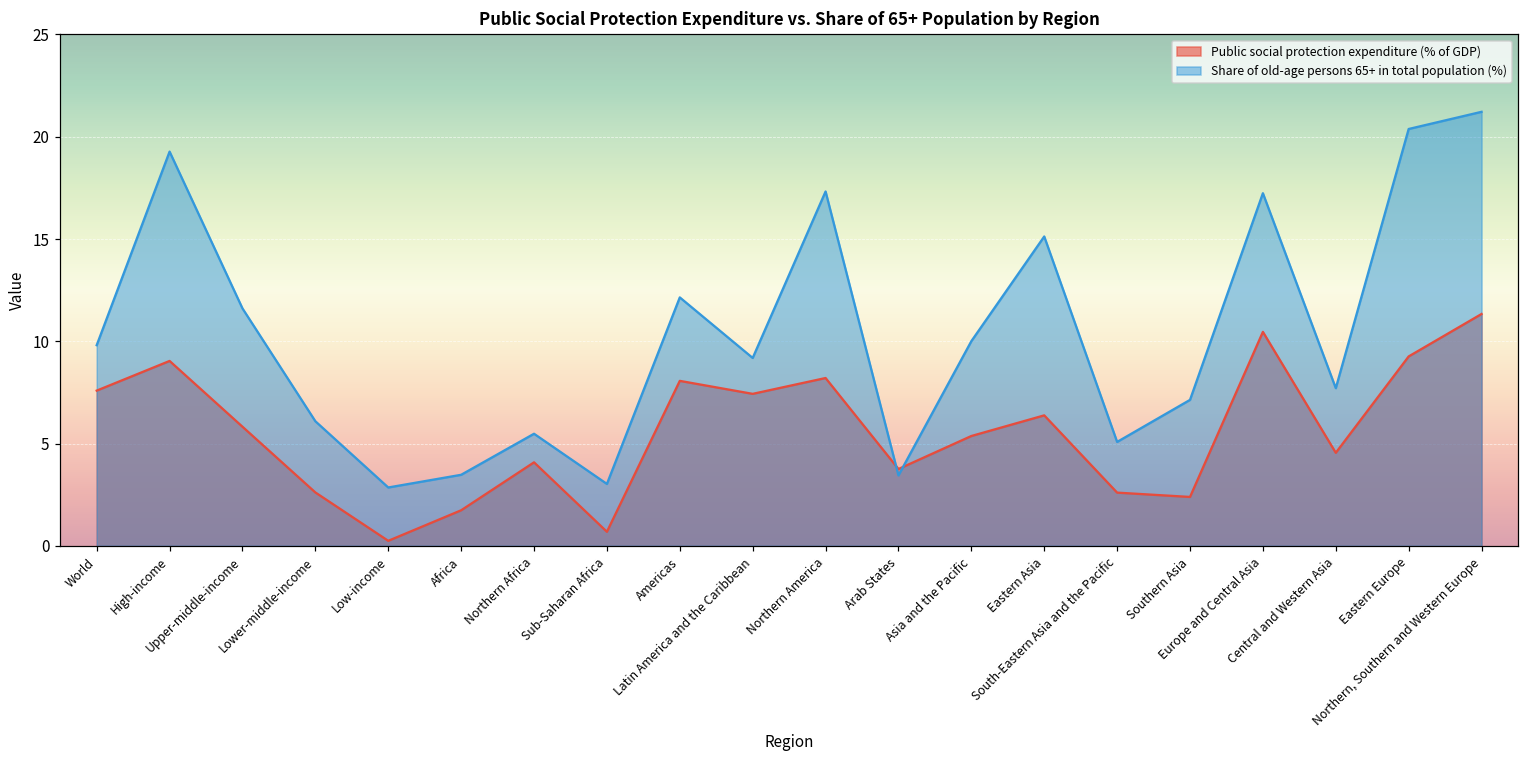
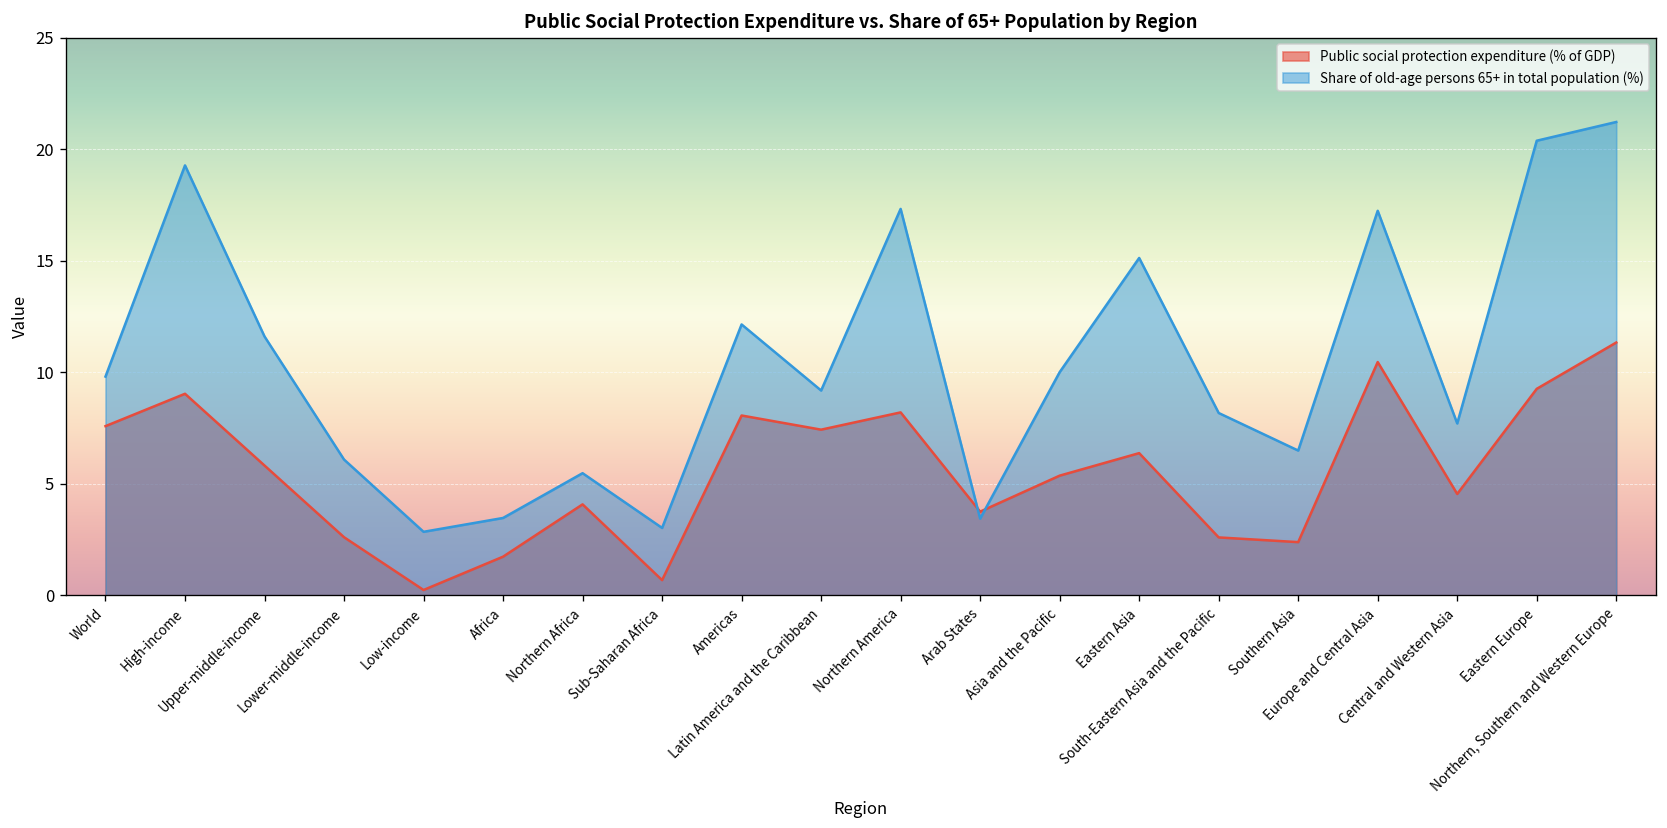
Share of old-age persons 65+ in total population (%), South-Eastern Asia and the Pacific: 5.1 -> 8.2
Share of old-age persons 65+ in total population (%), Southern Asia: 7.1 -> 6.5
